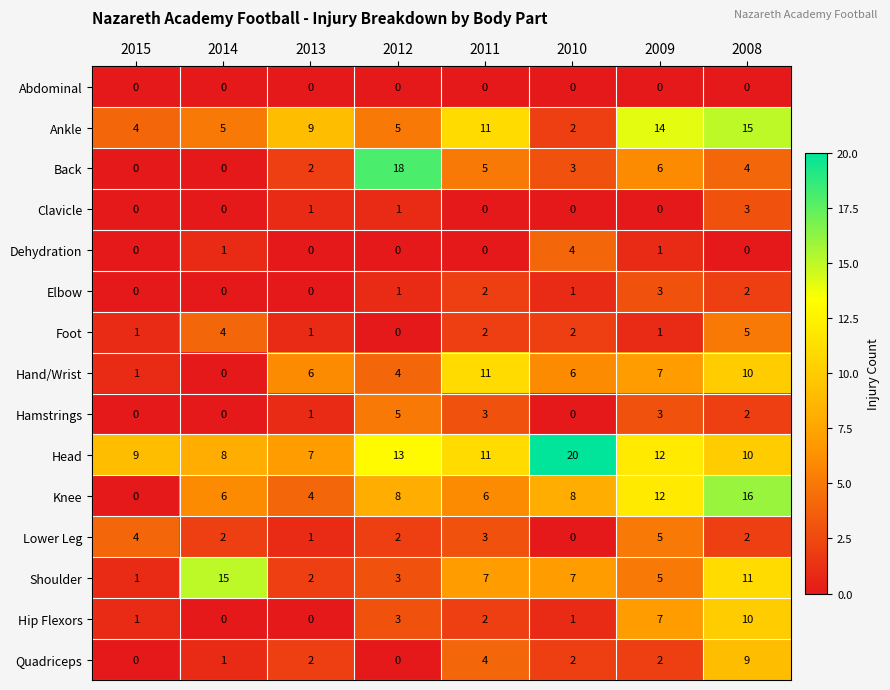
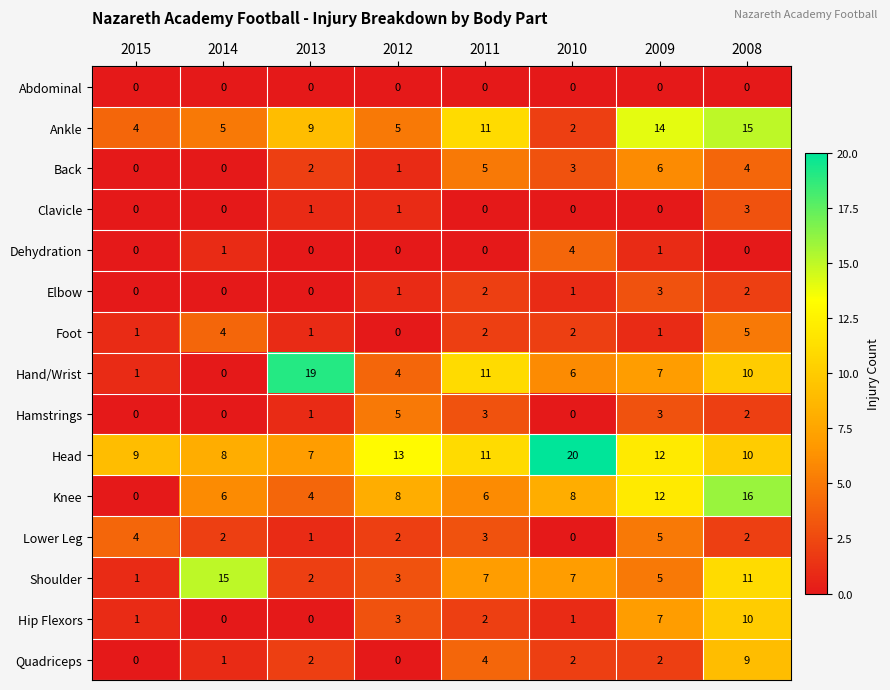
Back, 2012: 18 -> 1
Hand/Wrist, 2013: 6 -> 19
